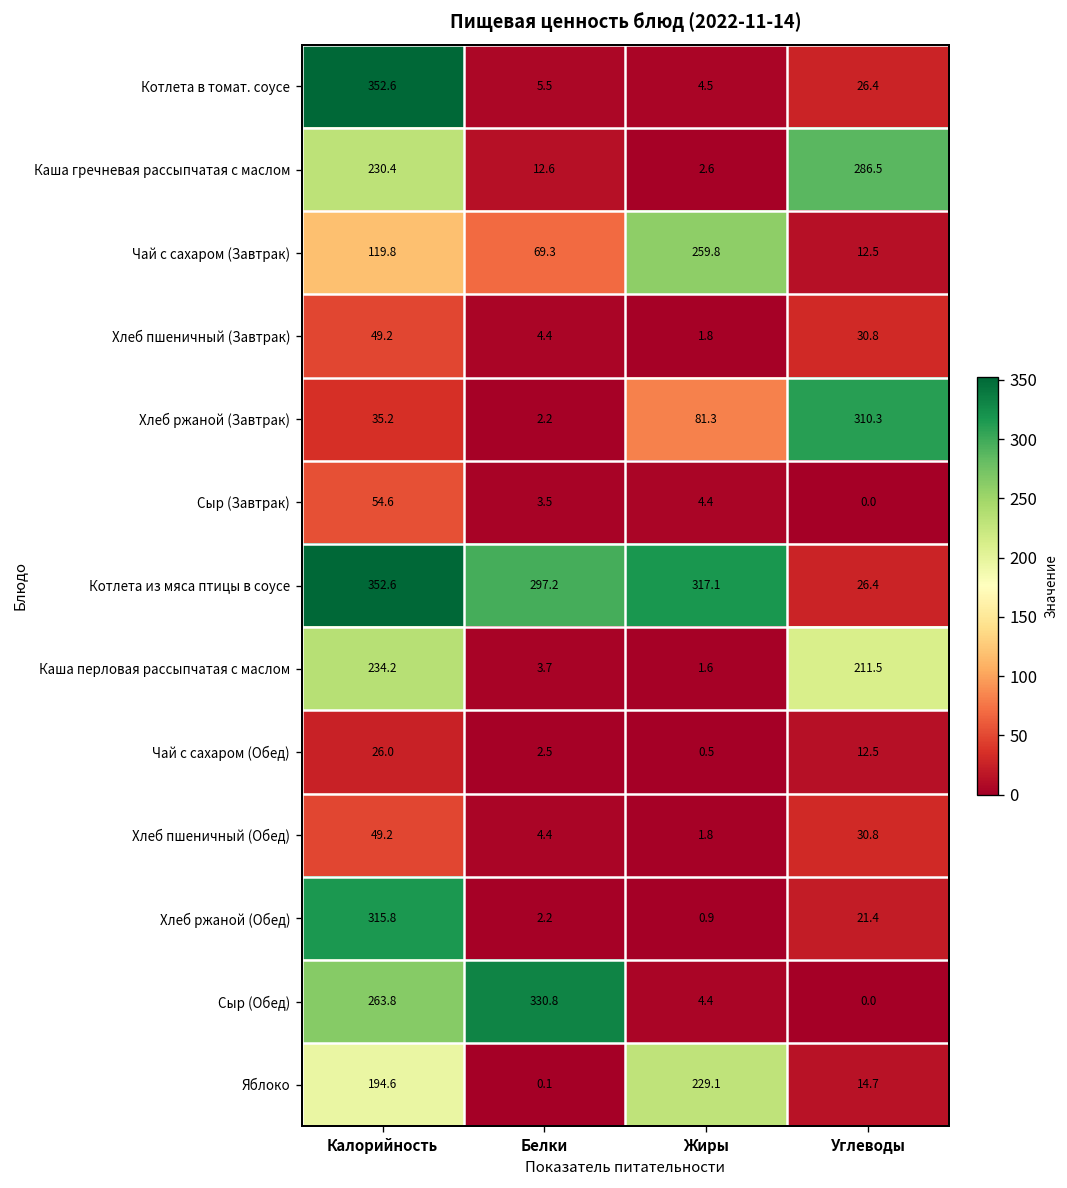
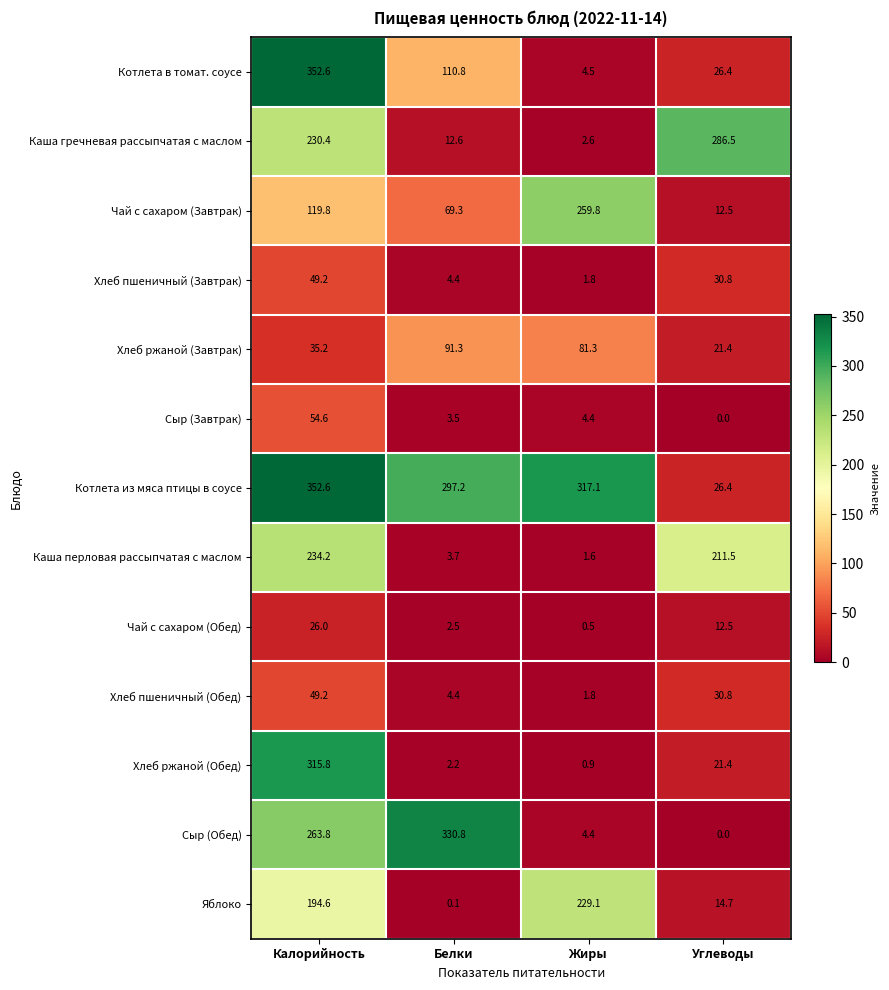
Котлета в томат. соусе, Белки: 5.5 -> 110.8
Хлеб ржаной (Завтрак), Белки: 2.2 -> 91.3
Хлеб ржаной (Завтрак), Углеводы: 310.3 -> 21.4
